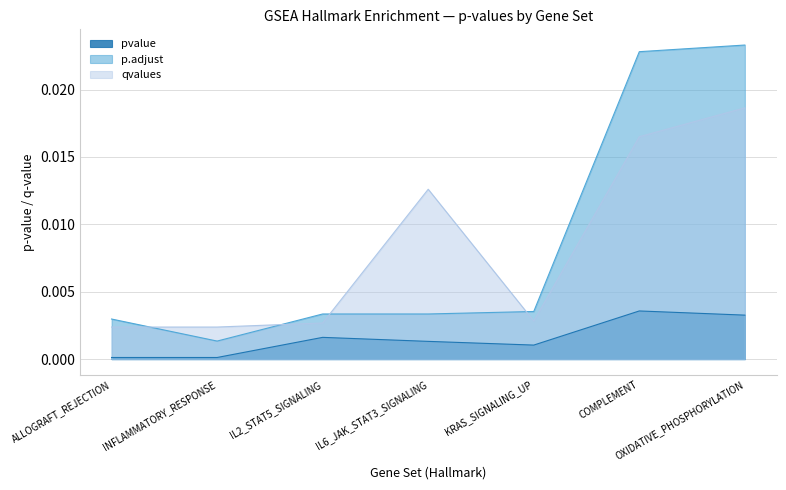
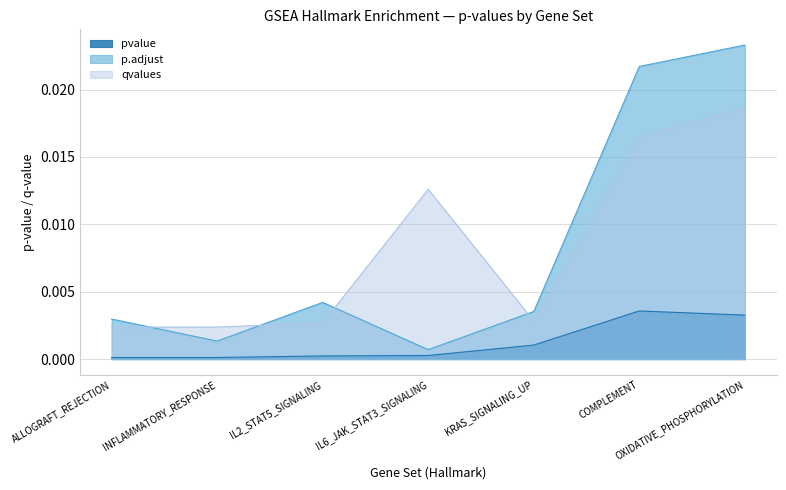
pvalue, IL2_STAT5_SIGNALING: 0.0016 -> 0.0002
p.adjust, IL2_STAT5_SIGNALING: 0.0033 -> 0.0042
pvalue, IL6_JAK_STAT3_SIGNALING: 0.0013 -> 0.0003
p.adjust, IL6_JAK_STAT3_SIGNALING: 0.0033 -> 0.0007
p.adjust, COMPLEMENT: 0.0228 -> 0.0217
